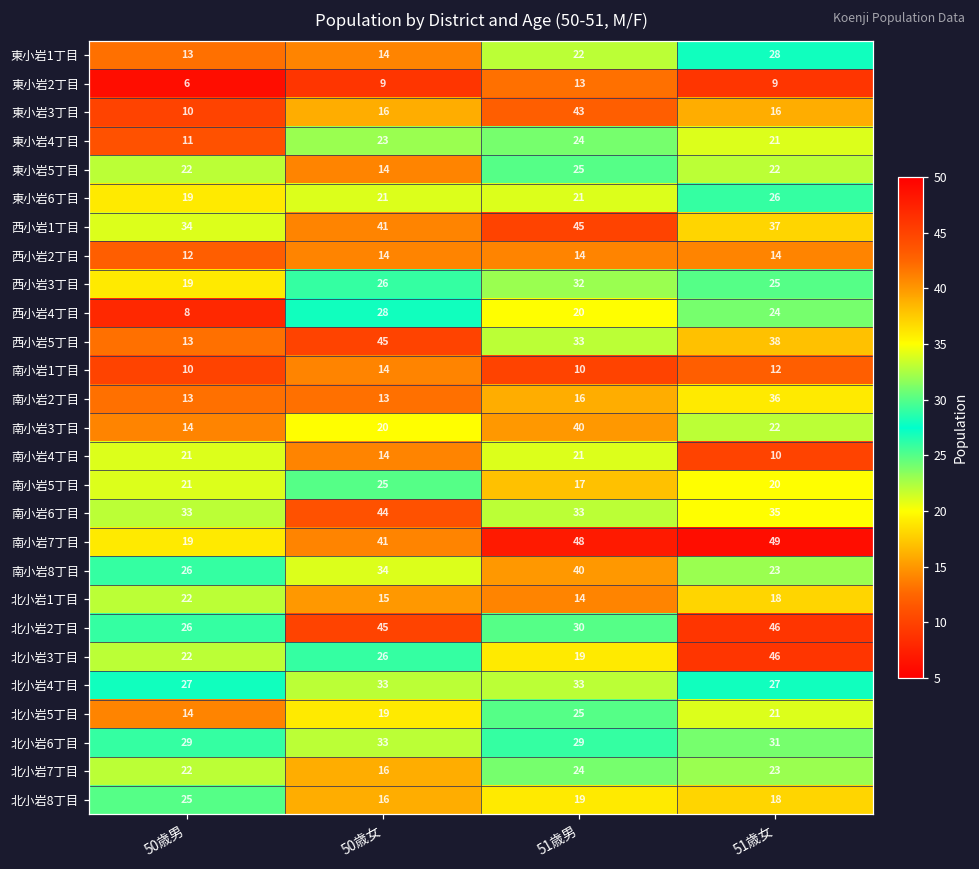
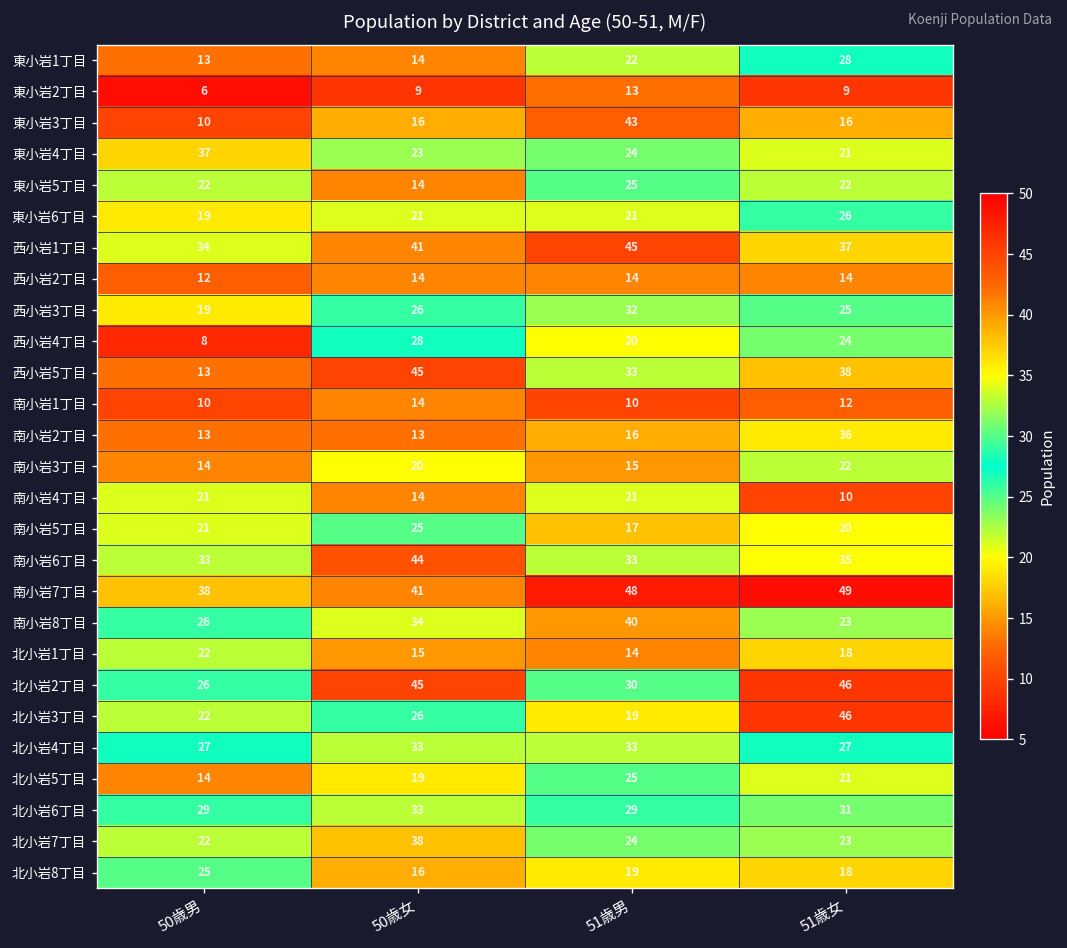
東小岩4丁目, 50歳男: 11 -> 37
南小岩3丁目, 51歳男: 40 -> 15
南小岩7丁目, 50歳男: 19 -> 38
北小岩7丁目, 50歳女: 16 -> 38
